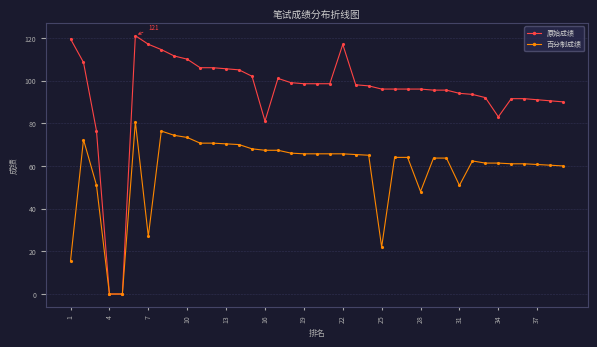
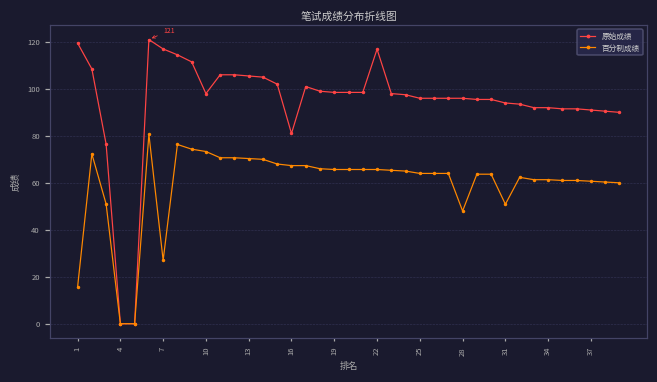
原始成绩, 10: 110 -> 98
百分制成绩, 25: 22 -> 64
原始成绩, 34: 83 -> 92
